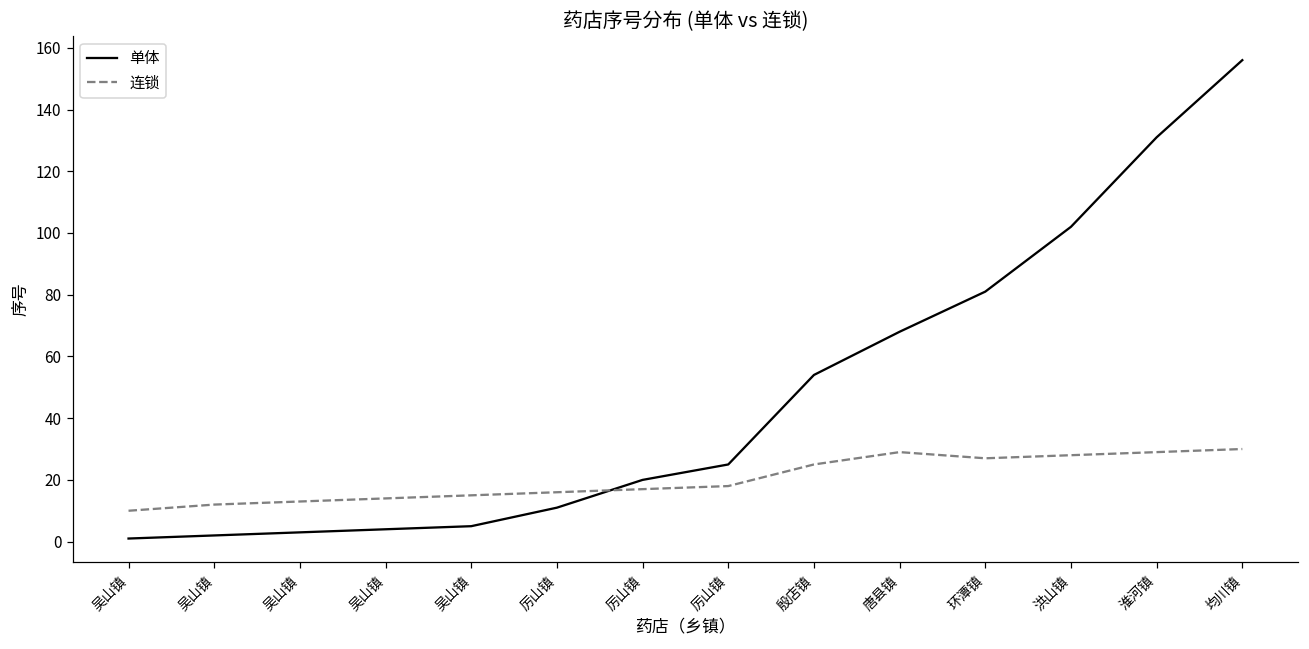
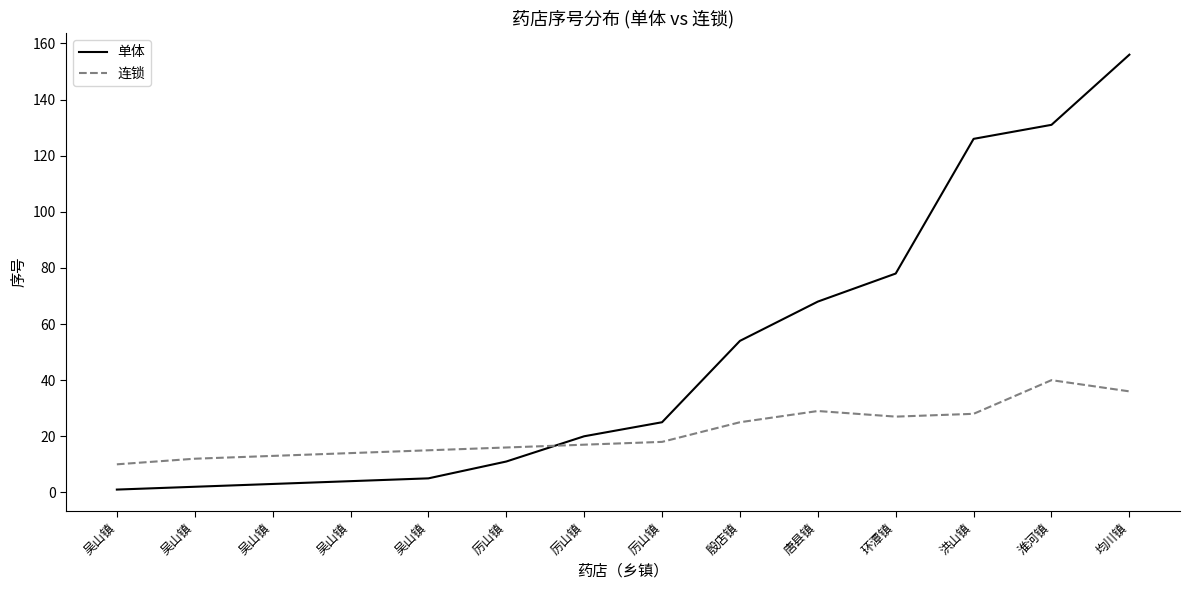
单体, 环潭镇: 81 -> 78
单体, 洪山镇: 102 -> 126
连锁, 淮河镇: 29 -> 40
连锁, 均川镇: 30 -> 36
